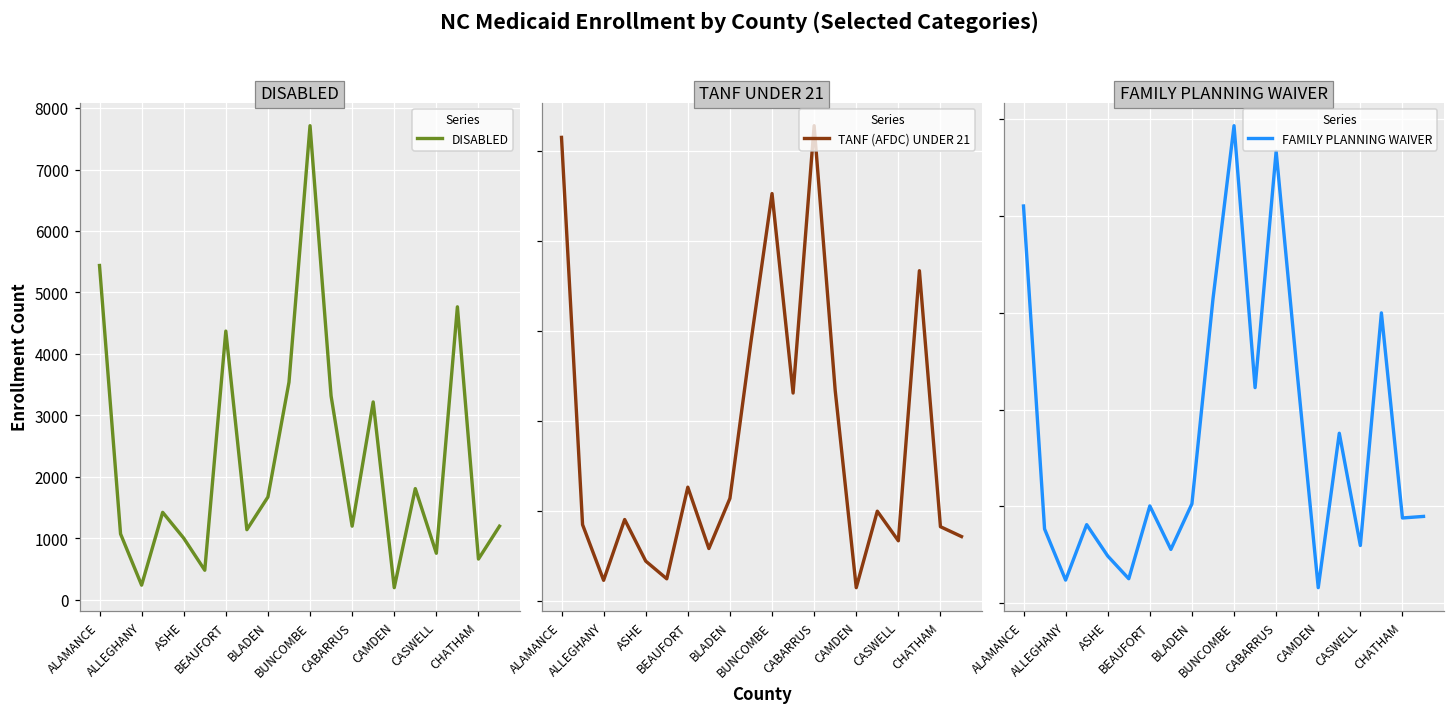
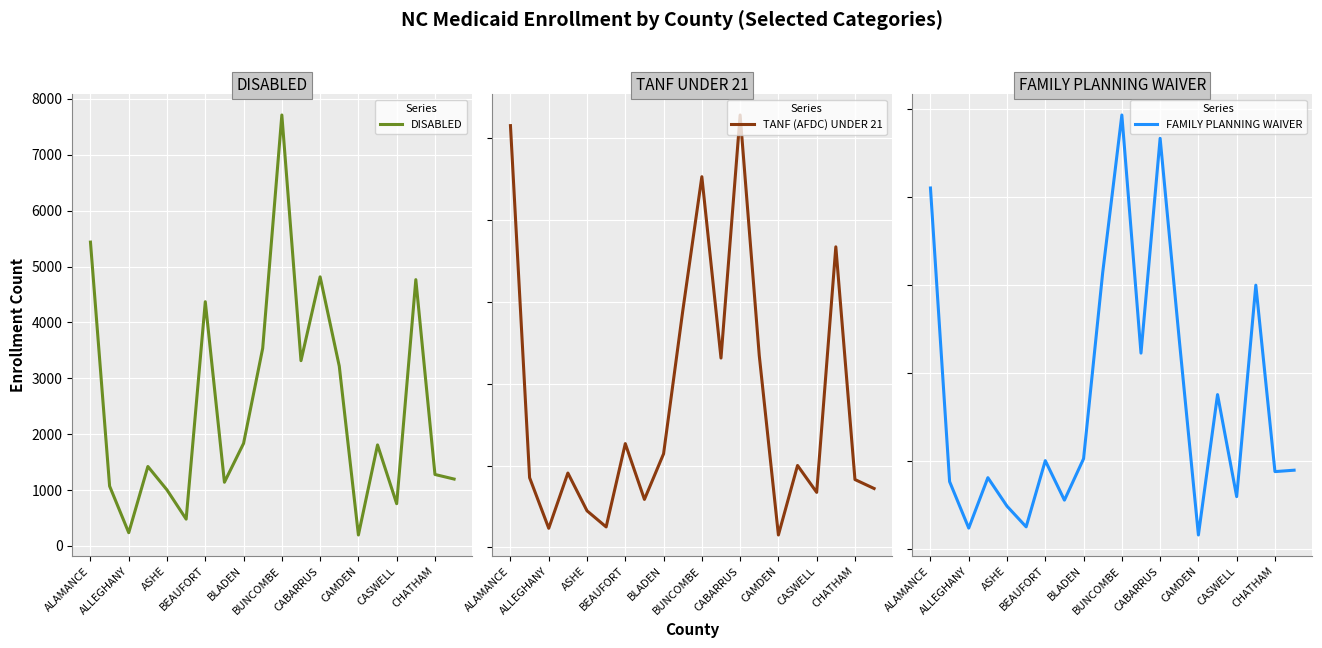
DISABLED, BLADEN: 1700 -> 1800
DISABLED, CABARRUS: 1200 -> 4800
DISABLED, CHATHAM: 700 -> 1300
